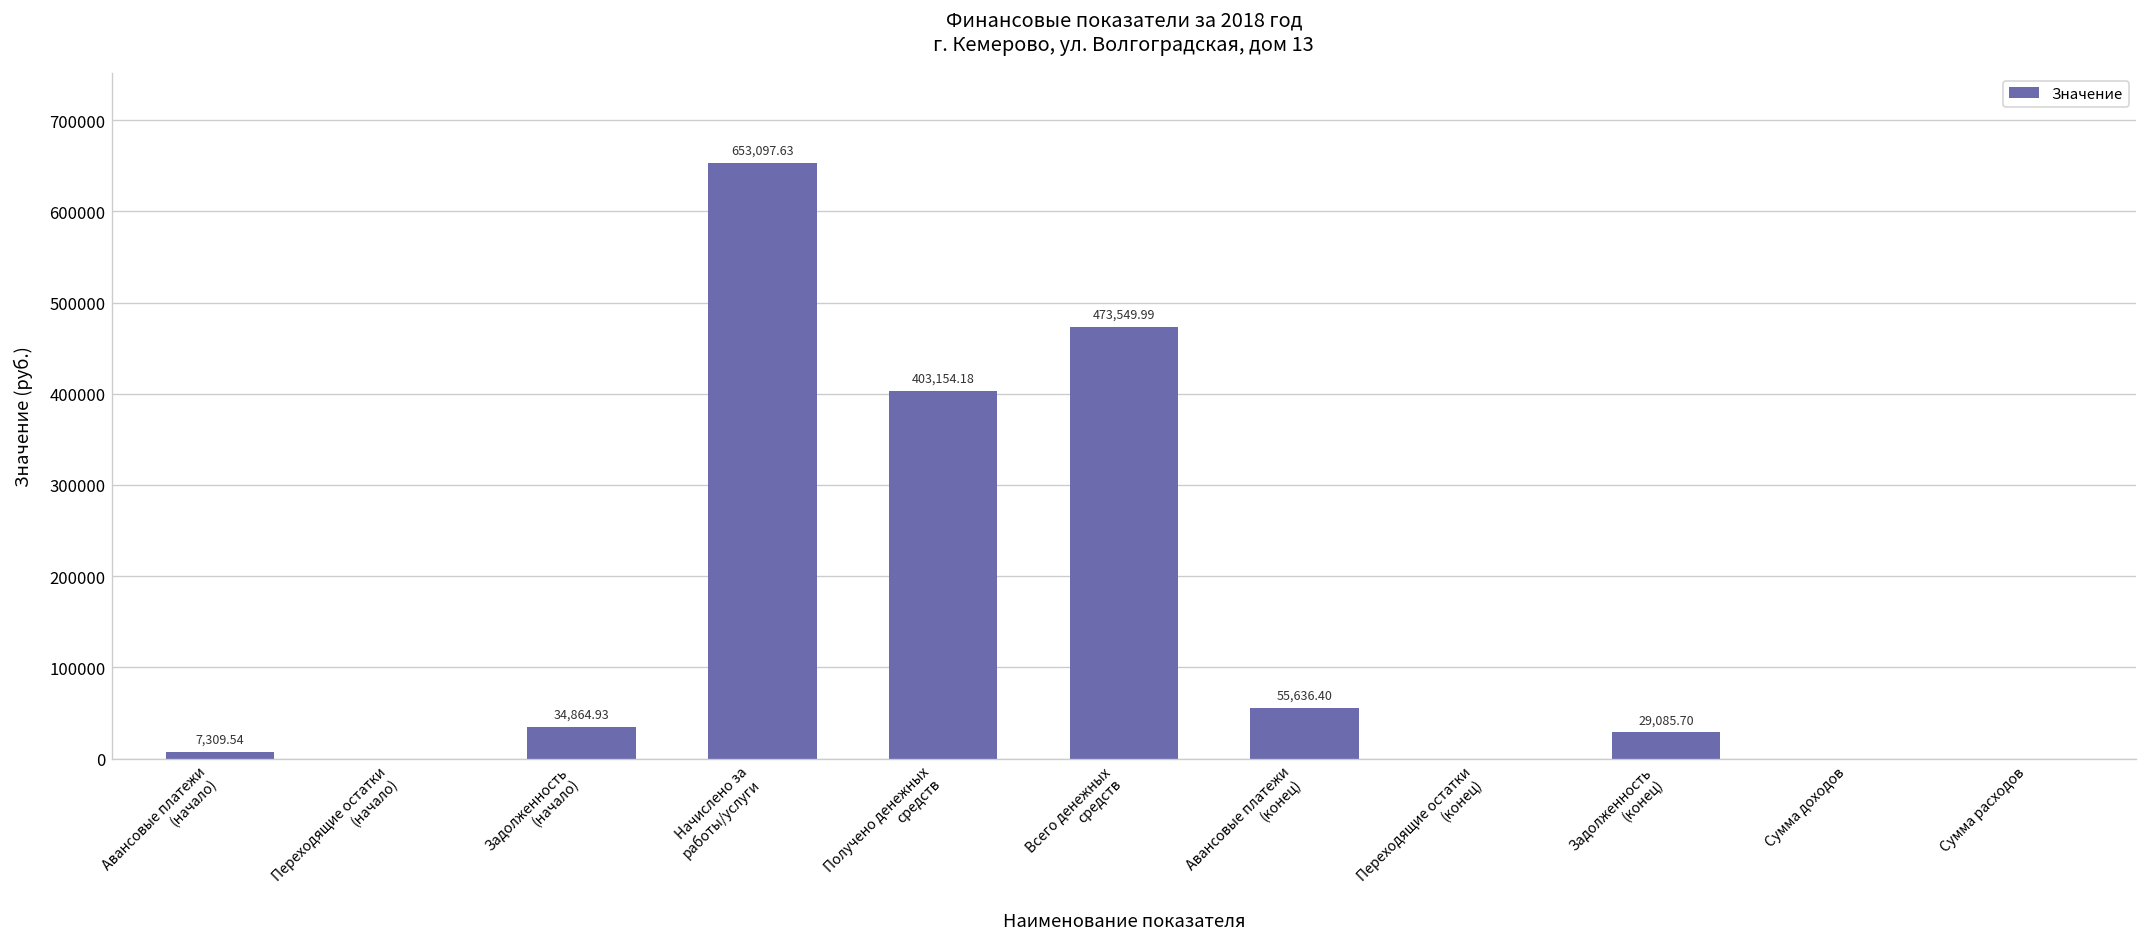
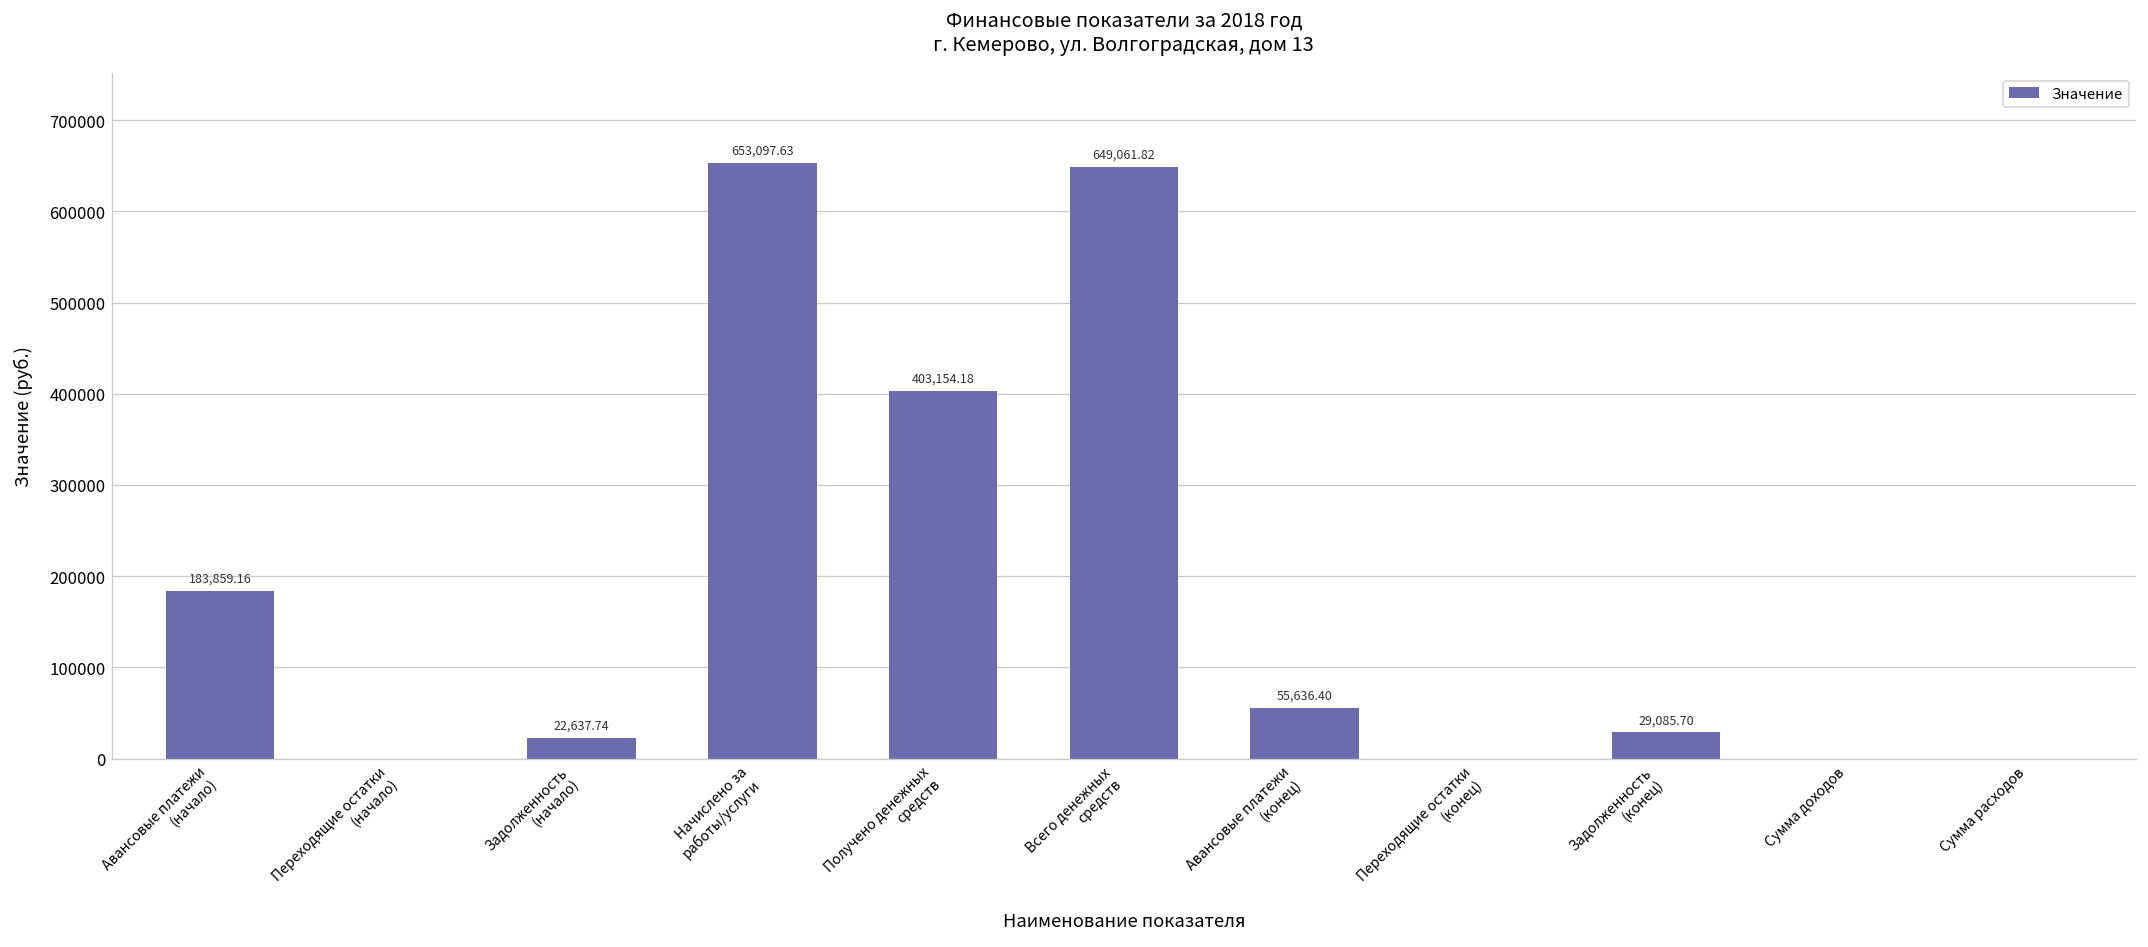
Авансовые платежи (начало): 7,309.54 -> 183,859.16
Задолженность (начало): 34,864.93 -> 22,637.74
Всего денежных средств: 473,549.99 -> 649,061.82
